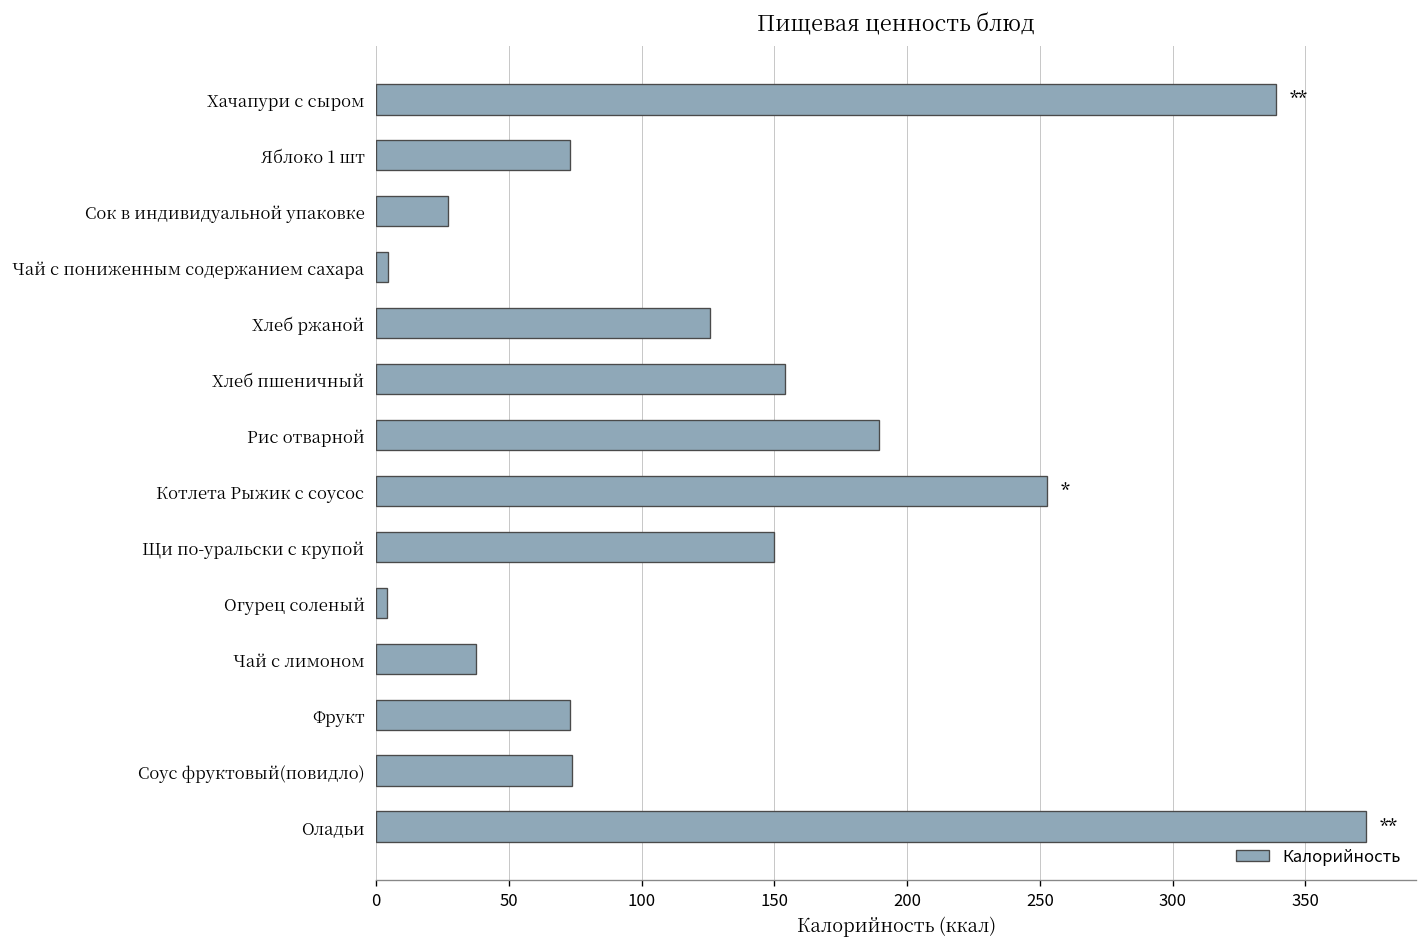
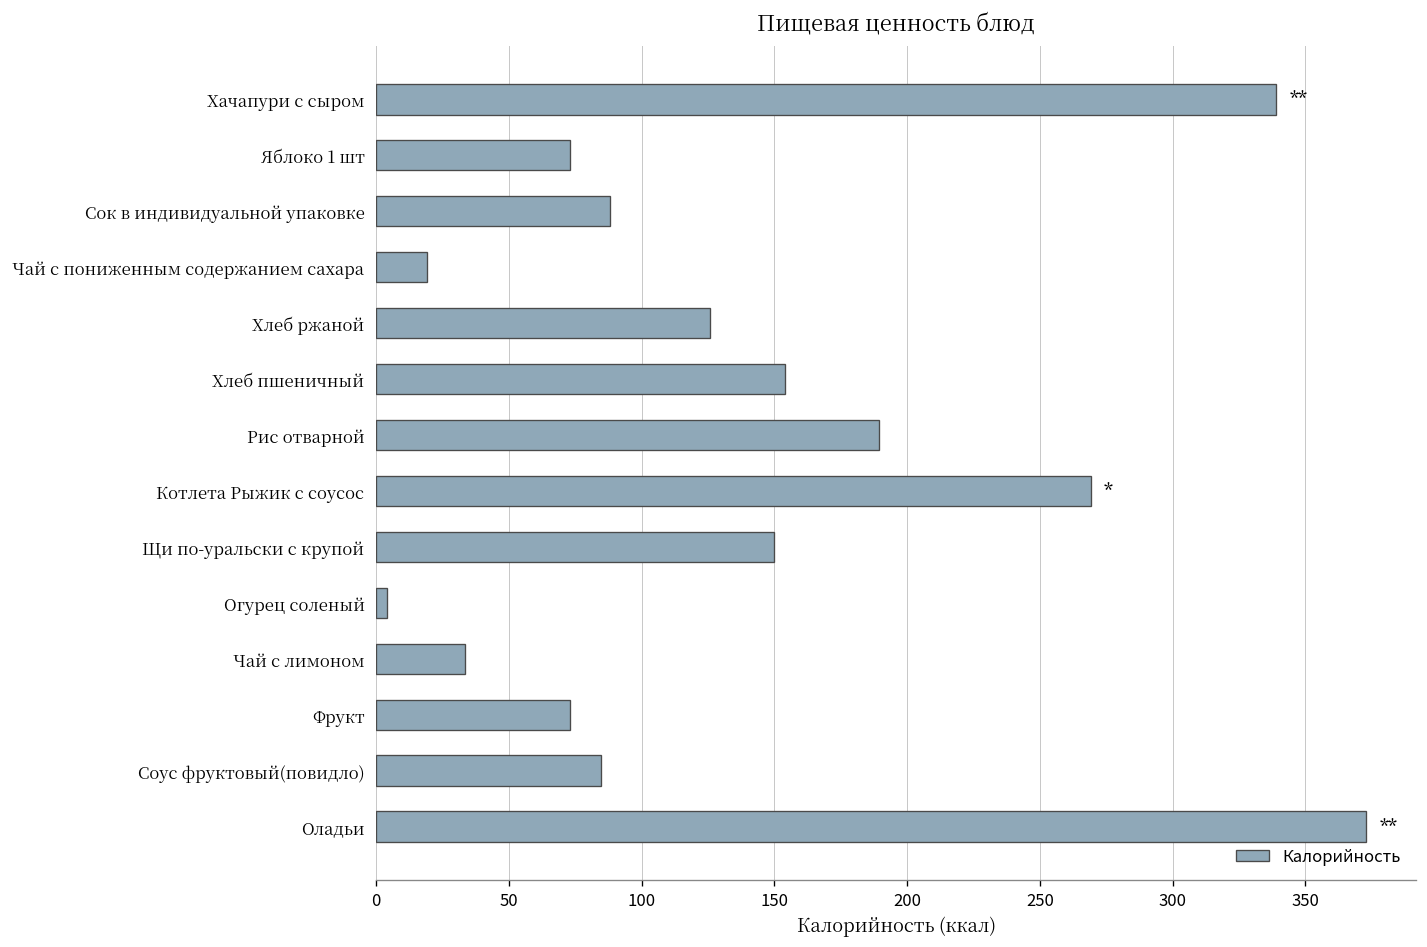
Сок в индивидуальной упаковке: 27 -> 88
Чай с пониженным содержанием сахара: 4 -> 19
Котлета Рыжик с соусос: 253 -> 269
Чай с лимоном: 38 -> 34
Соус фруктовый(повидло): 74 -> 85
